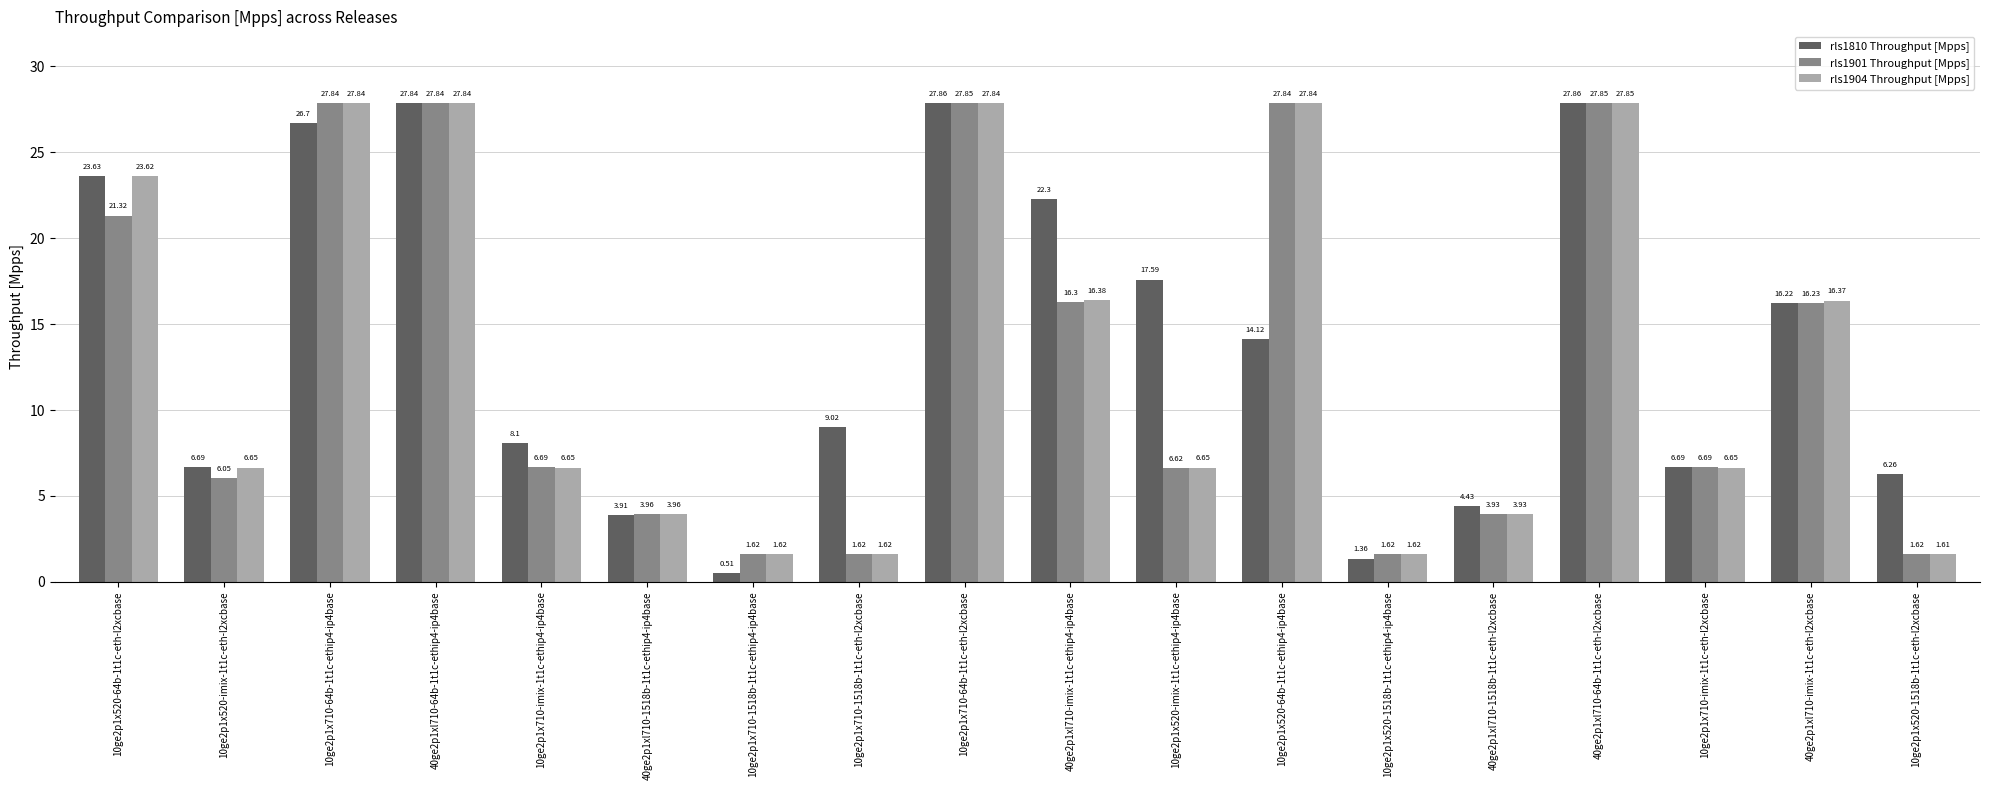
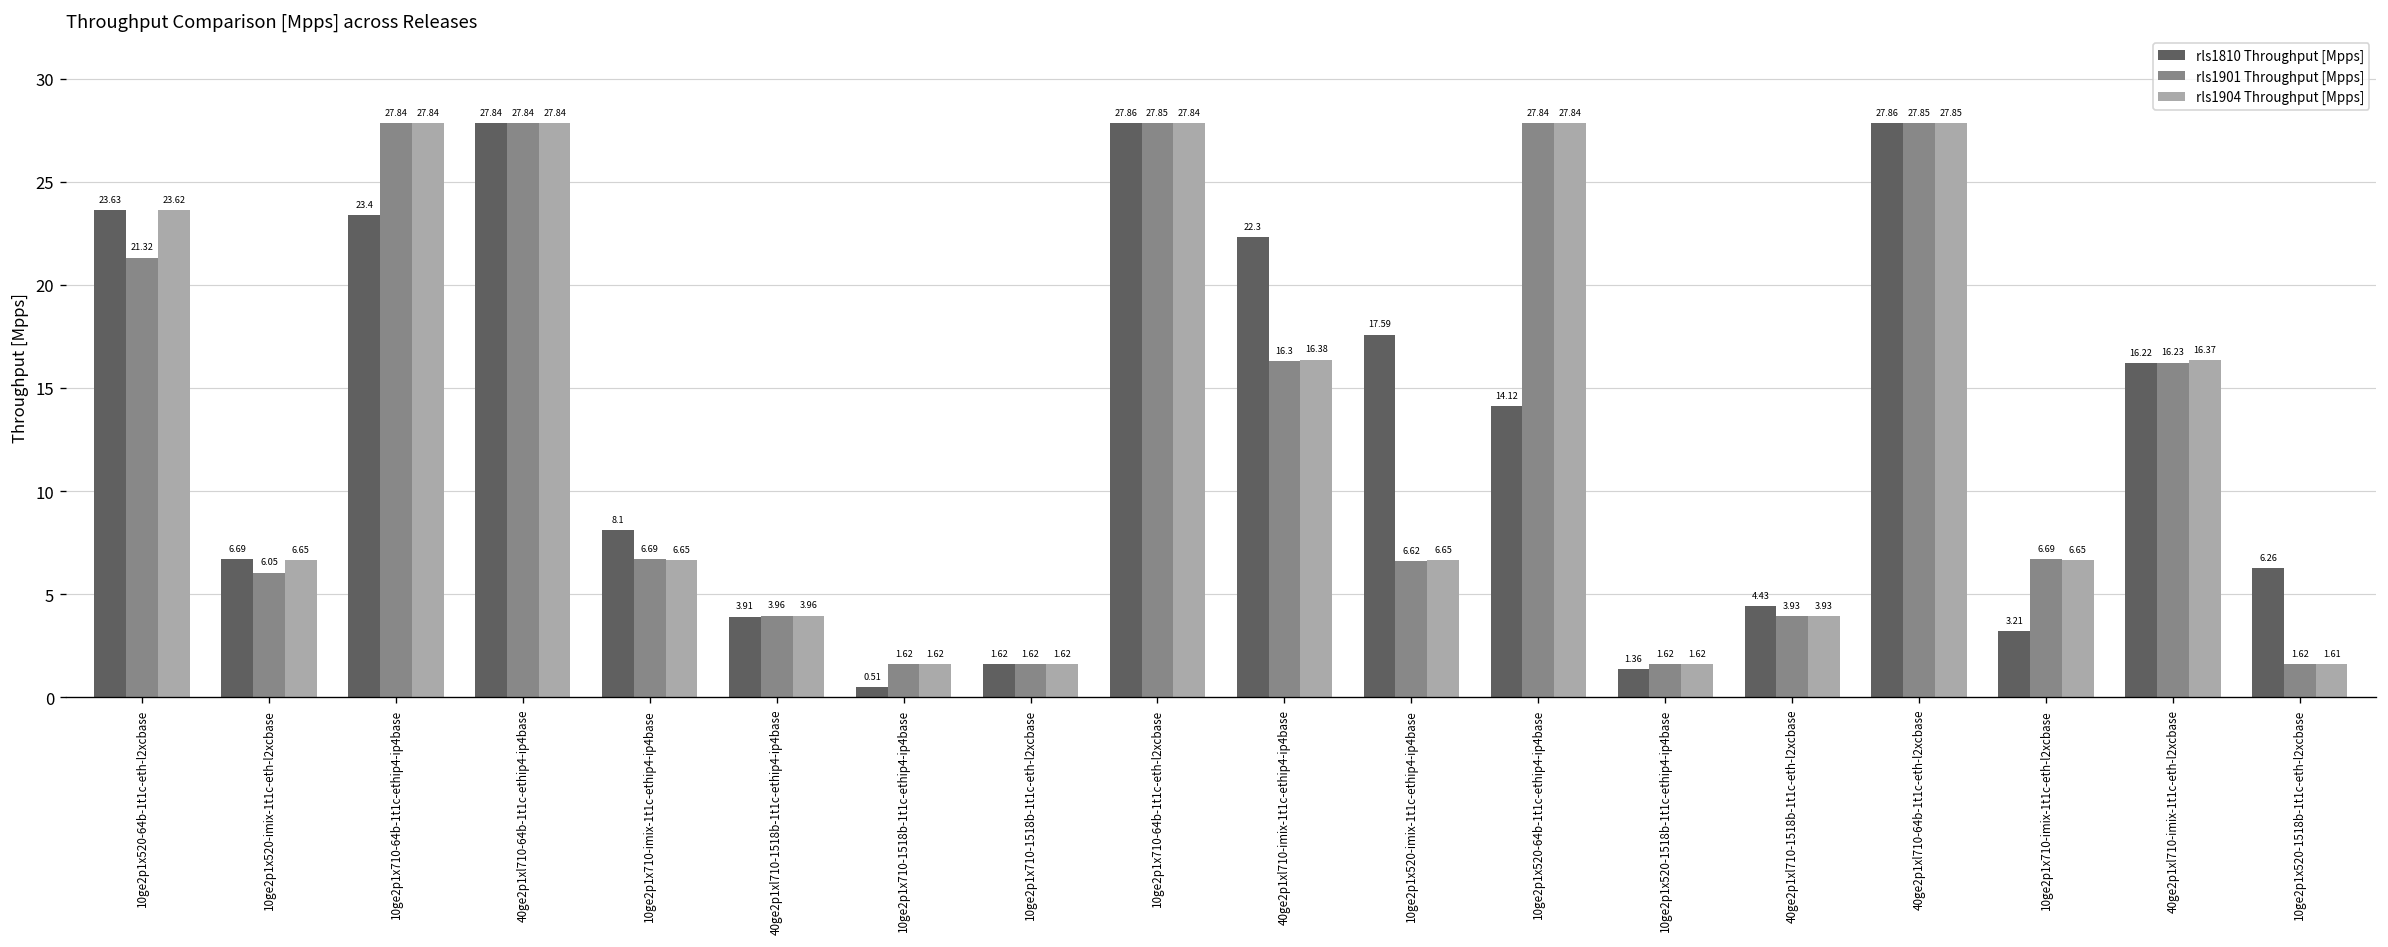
rls1810 Throughput [Mpps], 10ge2p1x710-64b-1t1c-ethip4-ip4base: 26.7 -> 23.4
rls1810 Throughput [Mpps], 10ge2p1x710-1518b-1t1c-eth-l2xcbase: 9.02 -> 1.62
rls1810 Throughput [Mpps], 10ge2p1x710-imix-1t1c-eth-l2xcbase: 6.69 -> 3.21
